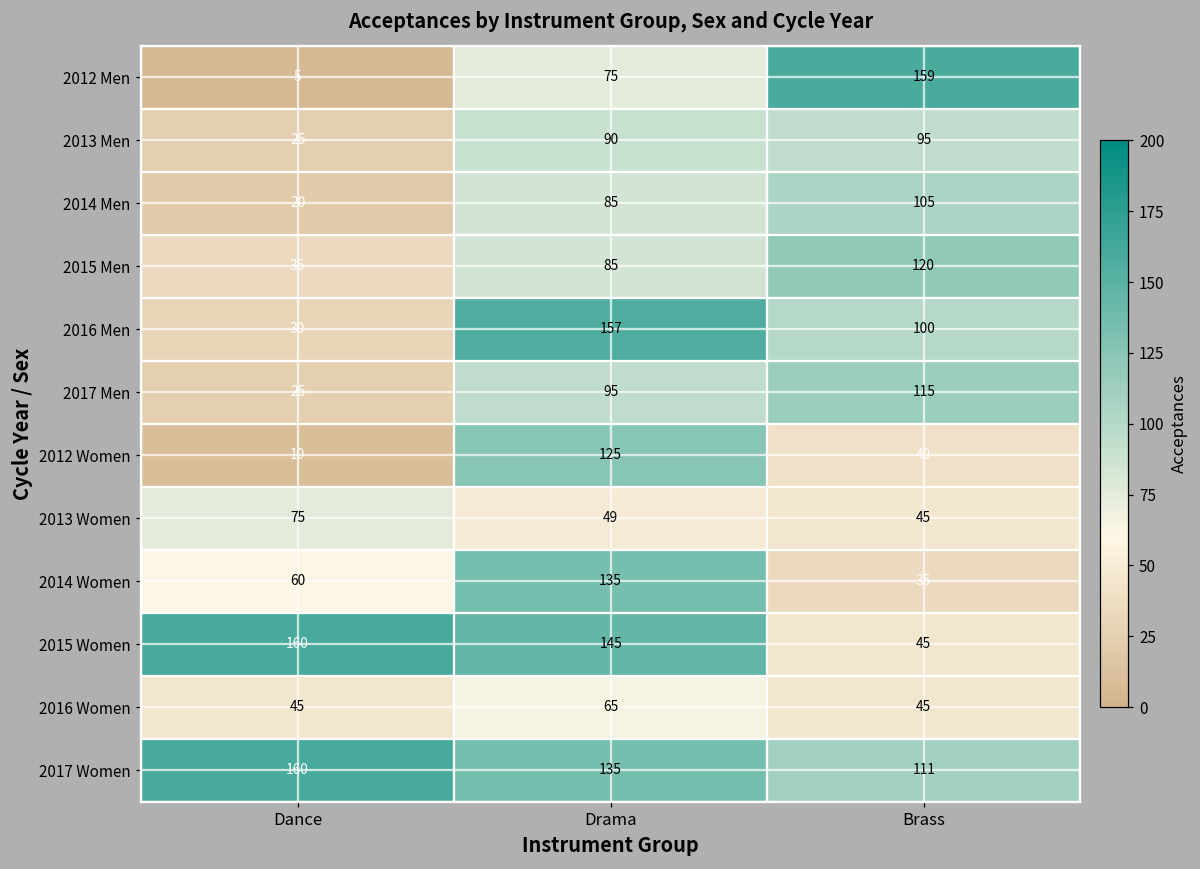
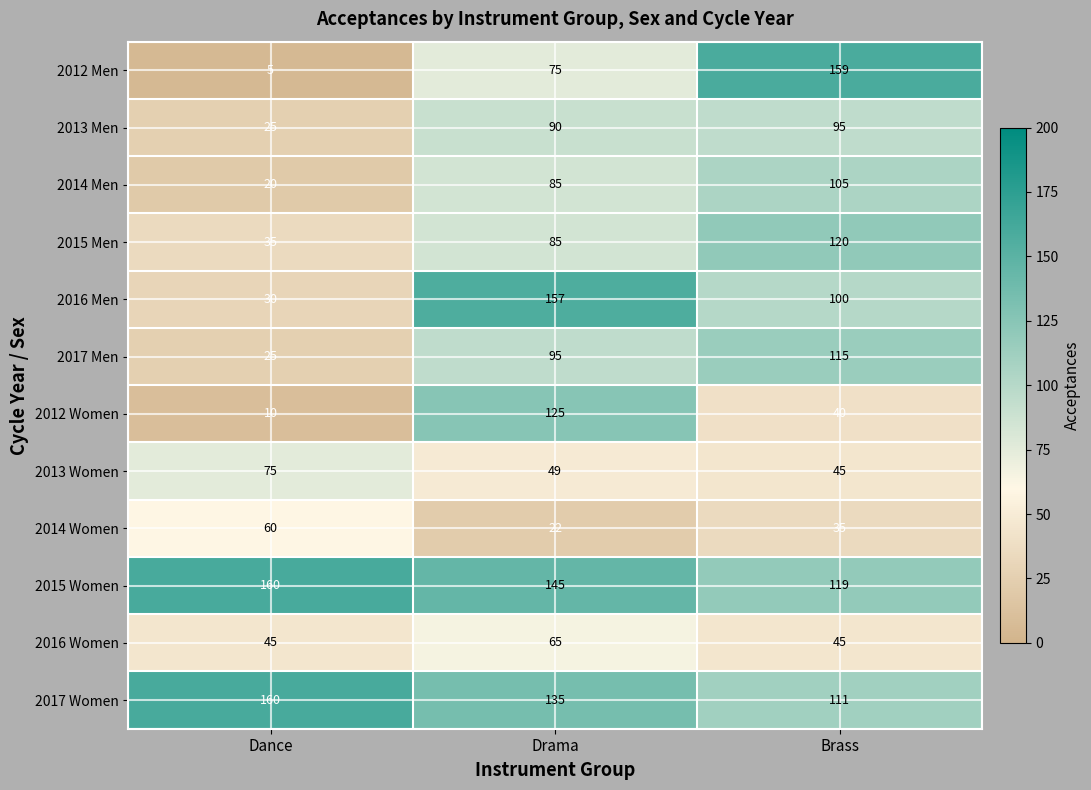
2014 Women, Drama: 135 -> 22
2015 Women, Brass: 45 -> 119
